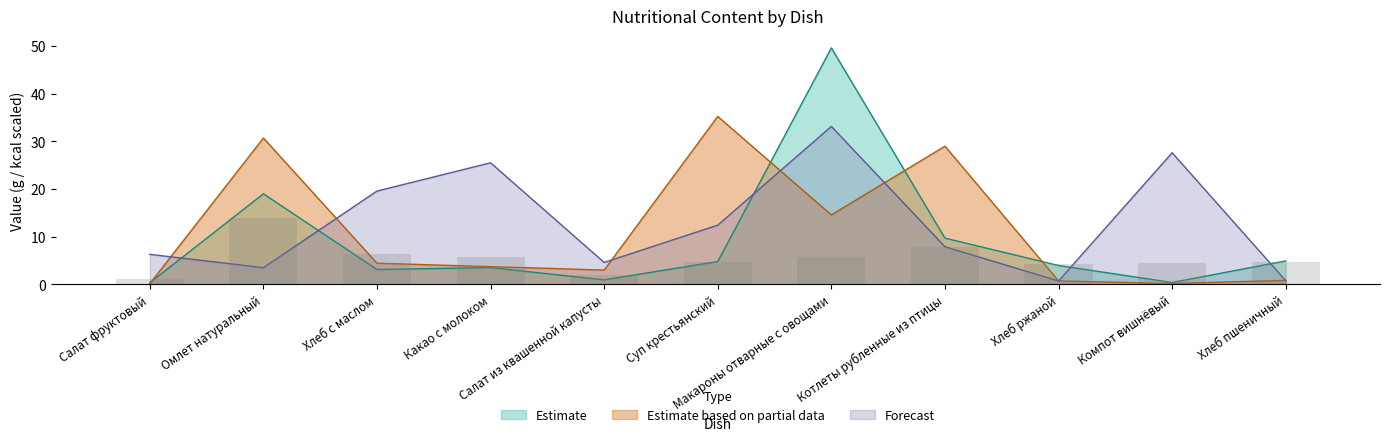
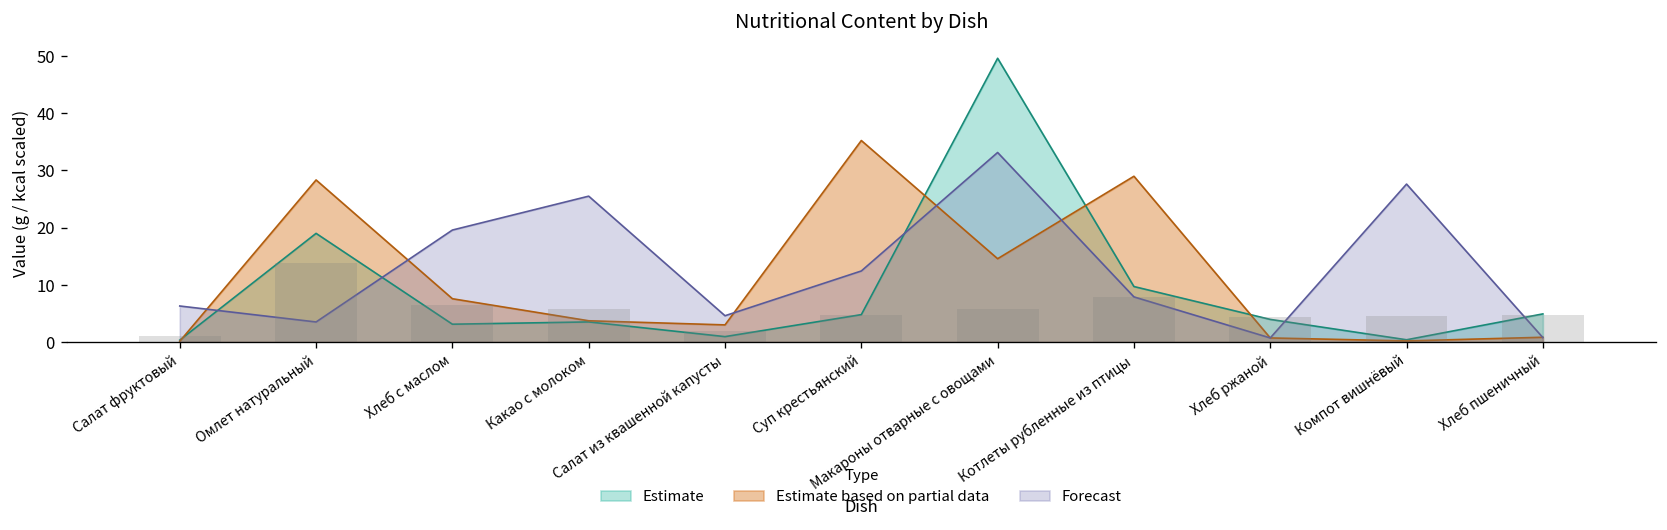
Estimate based on partial data, Омлет натуральный: 31 -> 28
Estimate based on partial data, Хлеб с маслом: 4 -> 8
